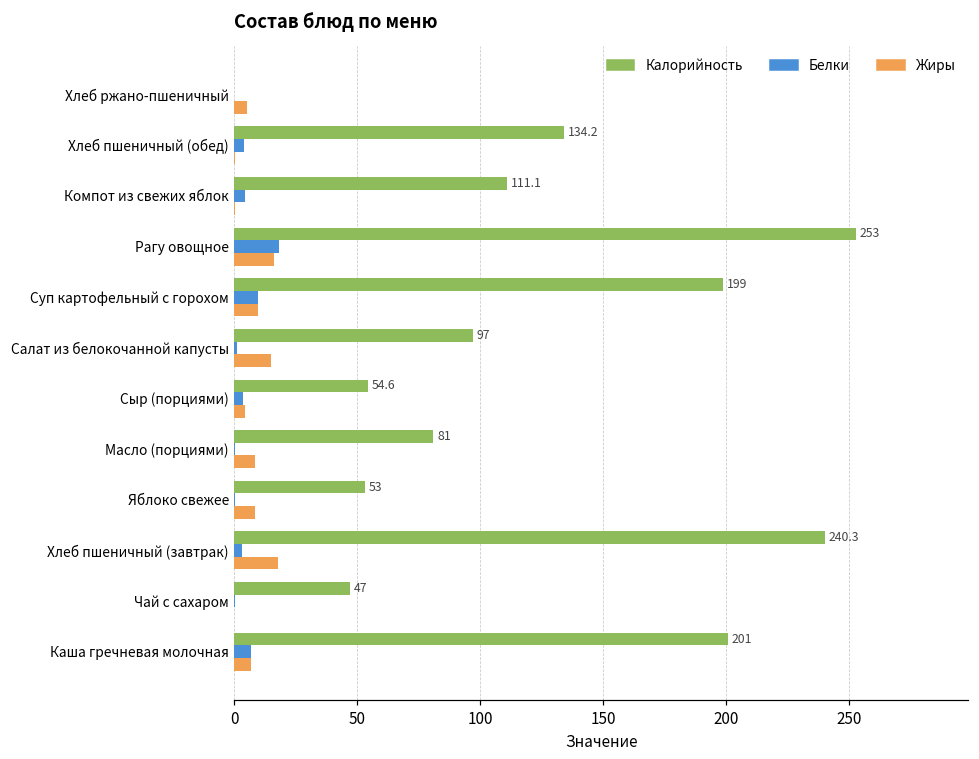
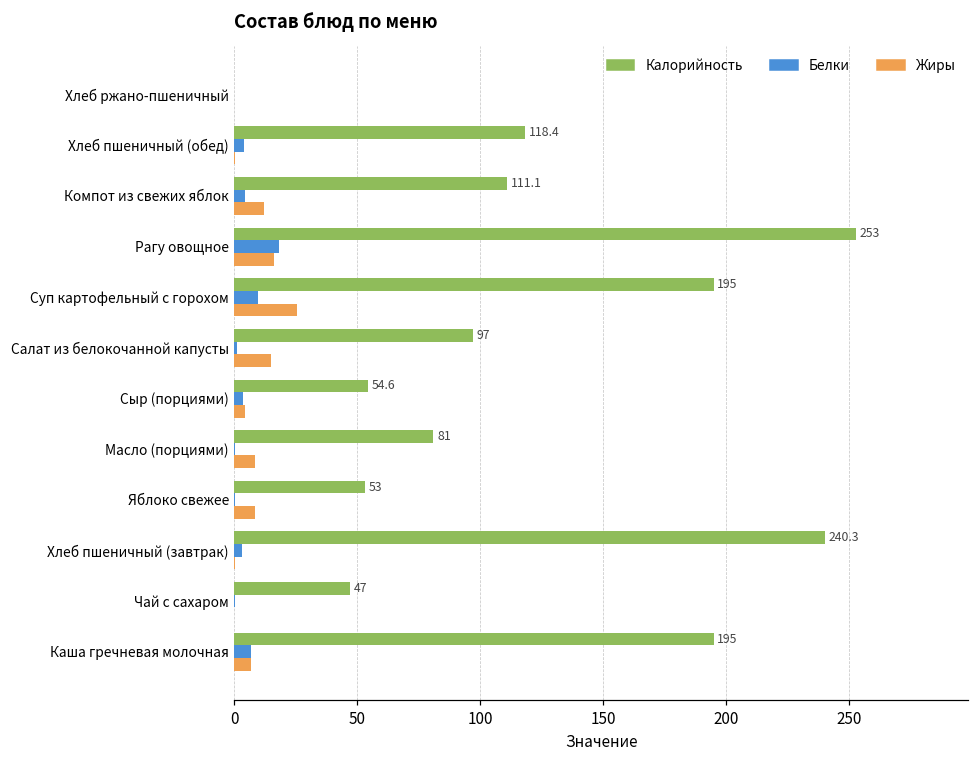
Жиры, Хлеб ржано-пшеничный: 5 -> 0
Калорийность, Хлеб пшеничный (обед): 134.2 -> 118.4
Жиры, Компот из свежих яблок: 0 -> 12
Калорийность, Суп картофельный с горохом: 199 -> 195
Жиры, Суп картофельный с горохом: 10 -> 26
Жиры, Хлеб пшеничный (завтрак): 18 -> 0
Калорийность, Каша гречневая молочная: 201 -> 195
